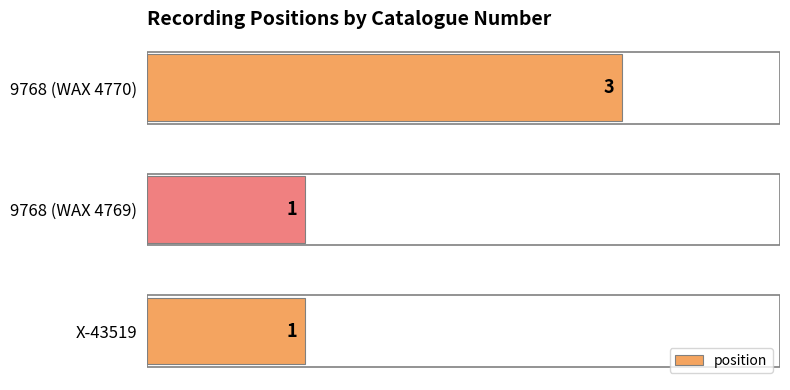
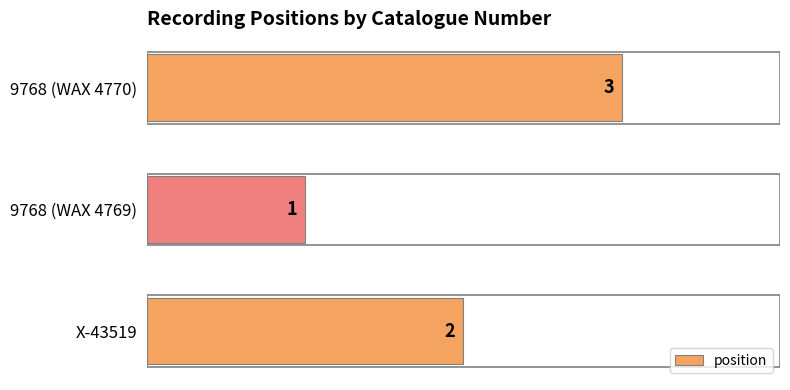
X-43519: 1 -> 2
